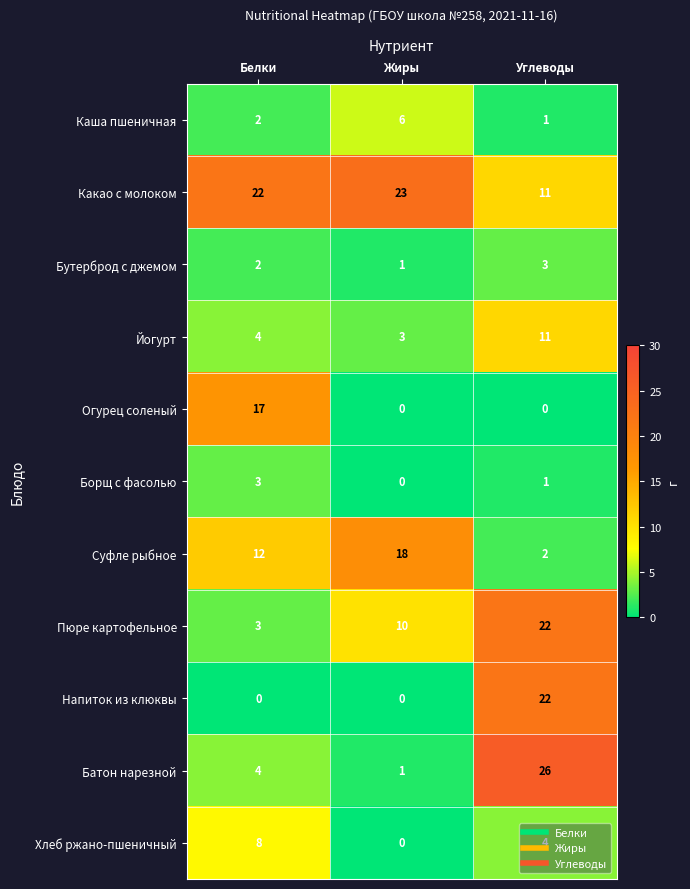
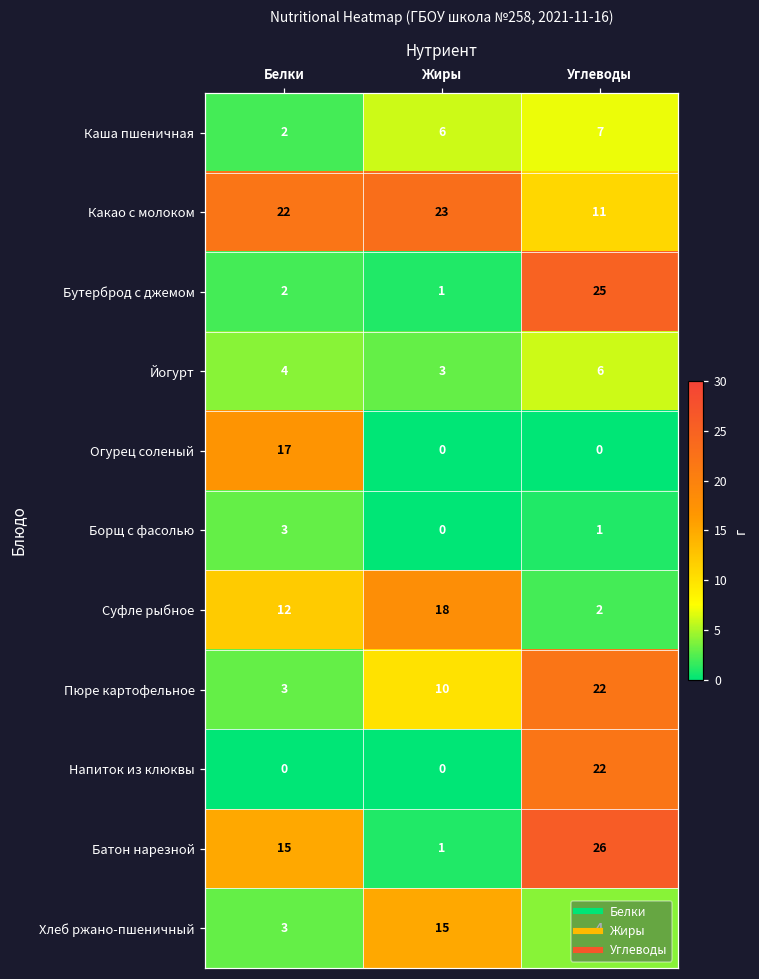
Каша пшеничная, Углеводы: 1 -> 7
Бутерброд с джемом, Углеводы: 3 -> 25
Йогурт, Углеводы: 11 -> 6
Батон нарезной, Белки: 4 -> 15
Хлеб ржано-пшеничный, Белки: 8 -> 3
Хлеб ржано-пшеничный, Жиры: 0 -> 15
